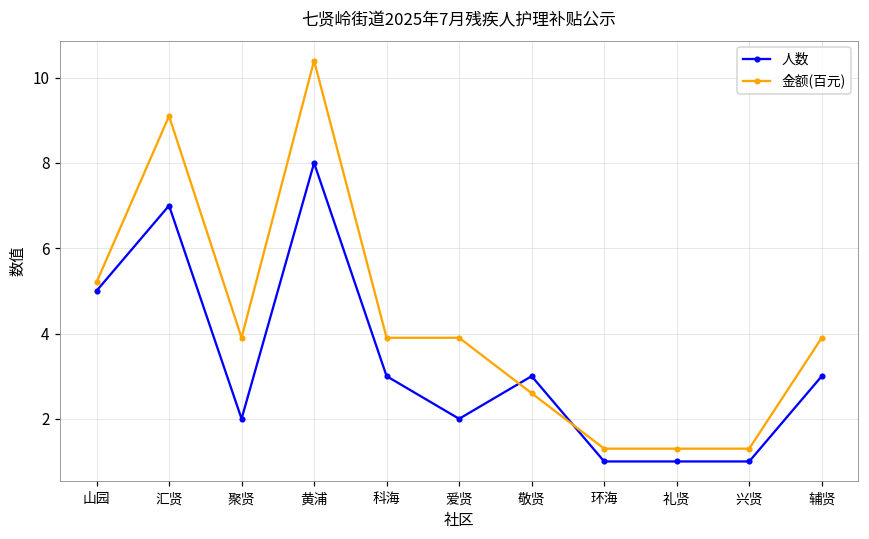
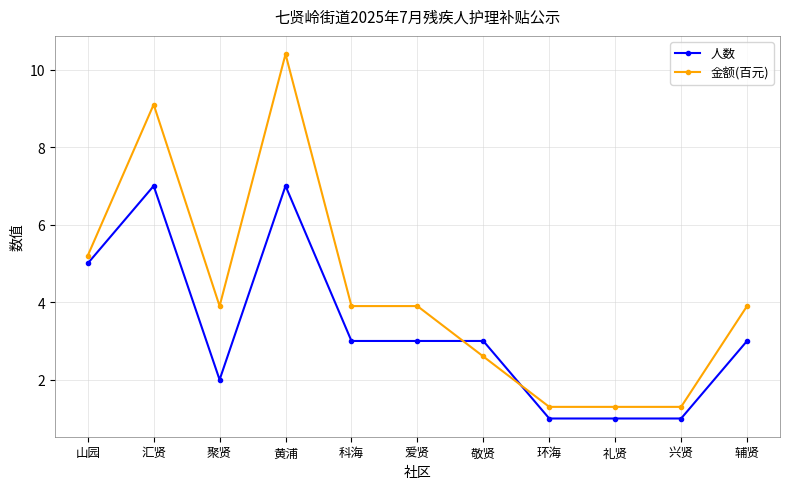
人数, 黄浦: 8 -> 7
人数, 爱贤: 2 -> 3
